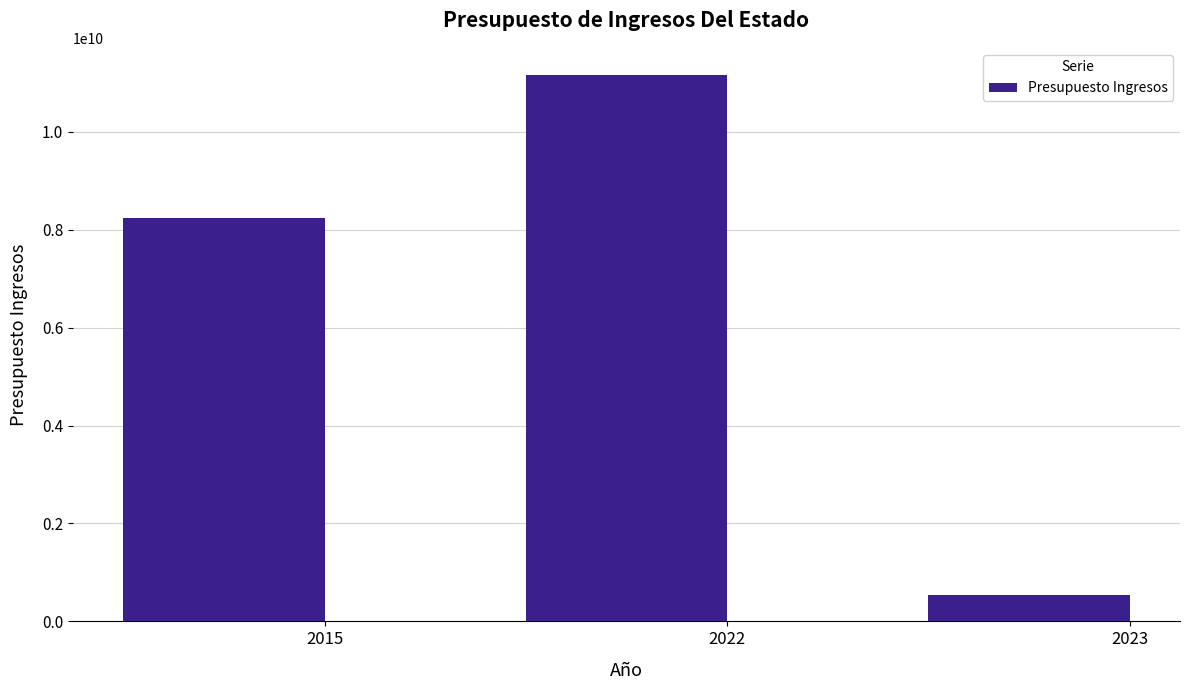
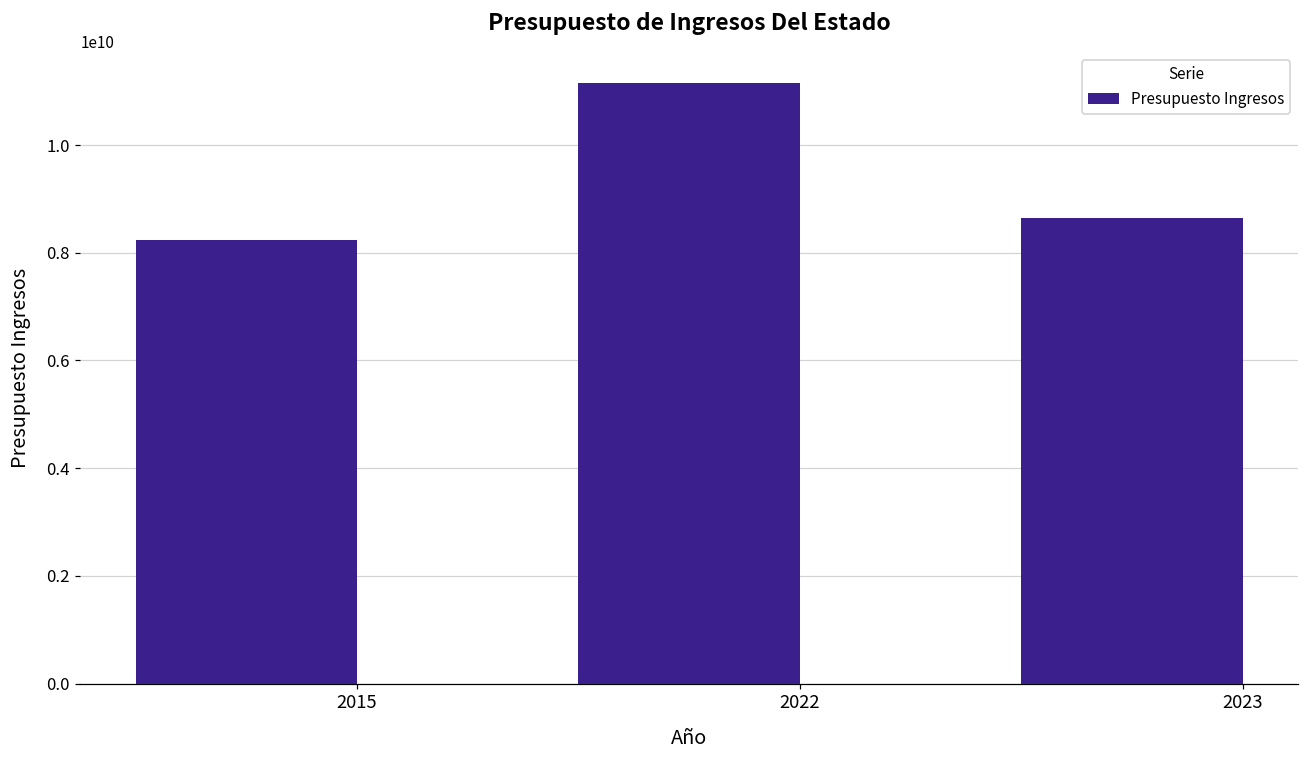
2023: 500000000 -> 8700000000
